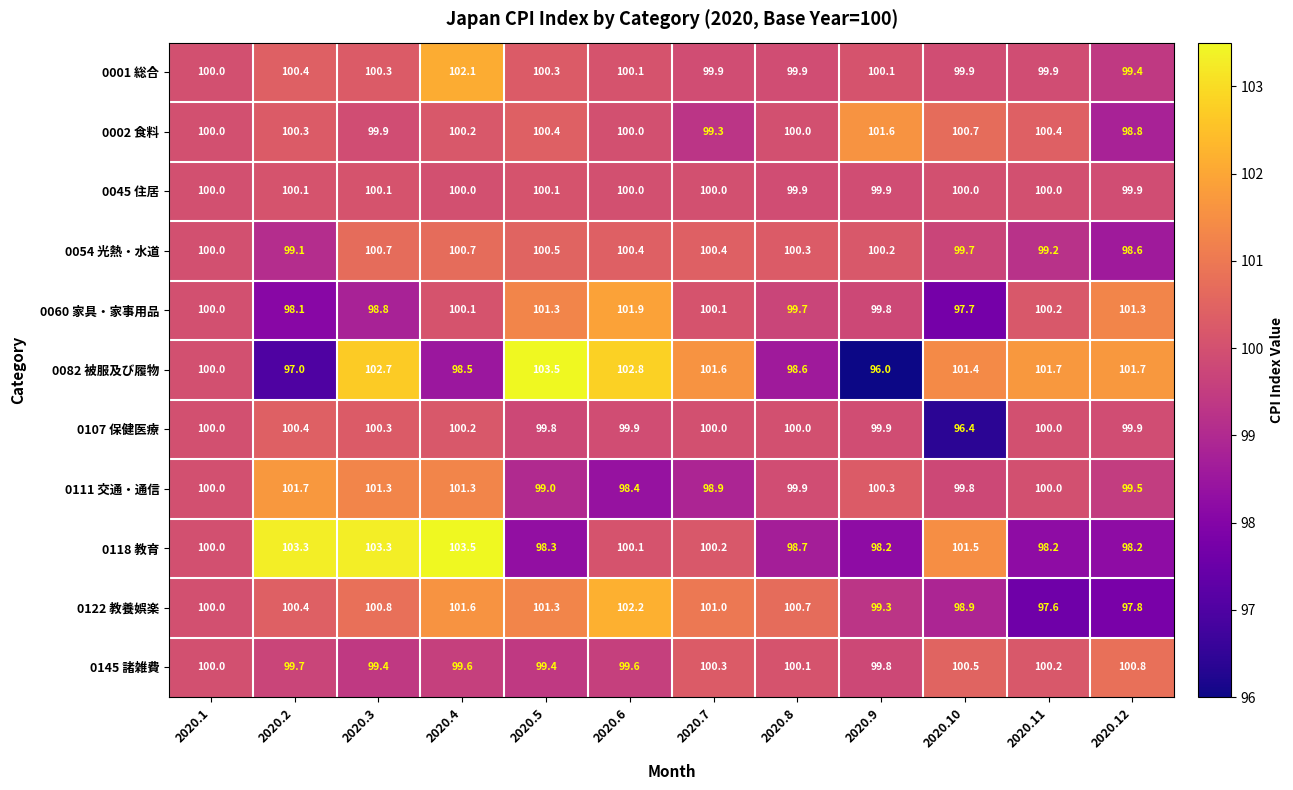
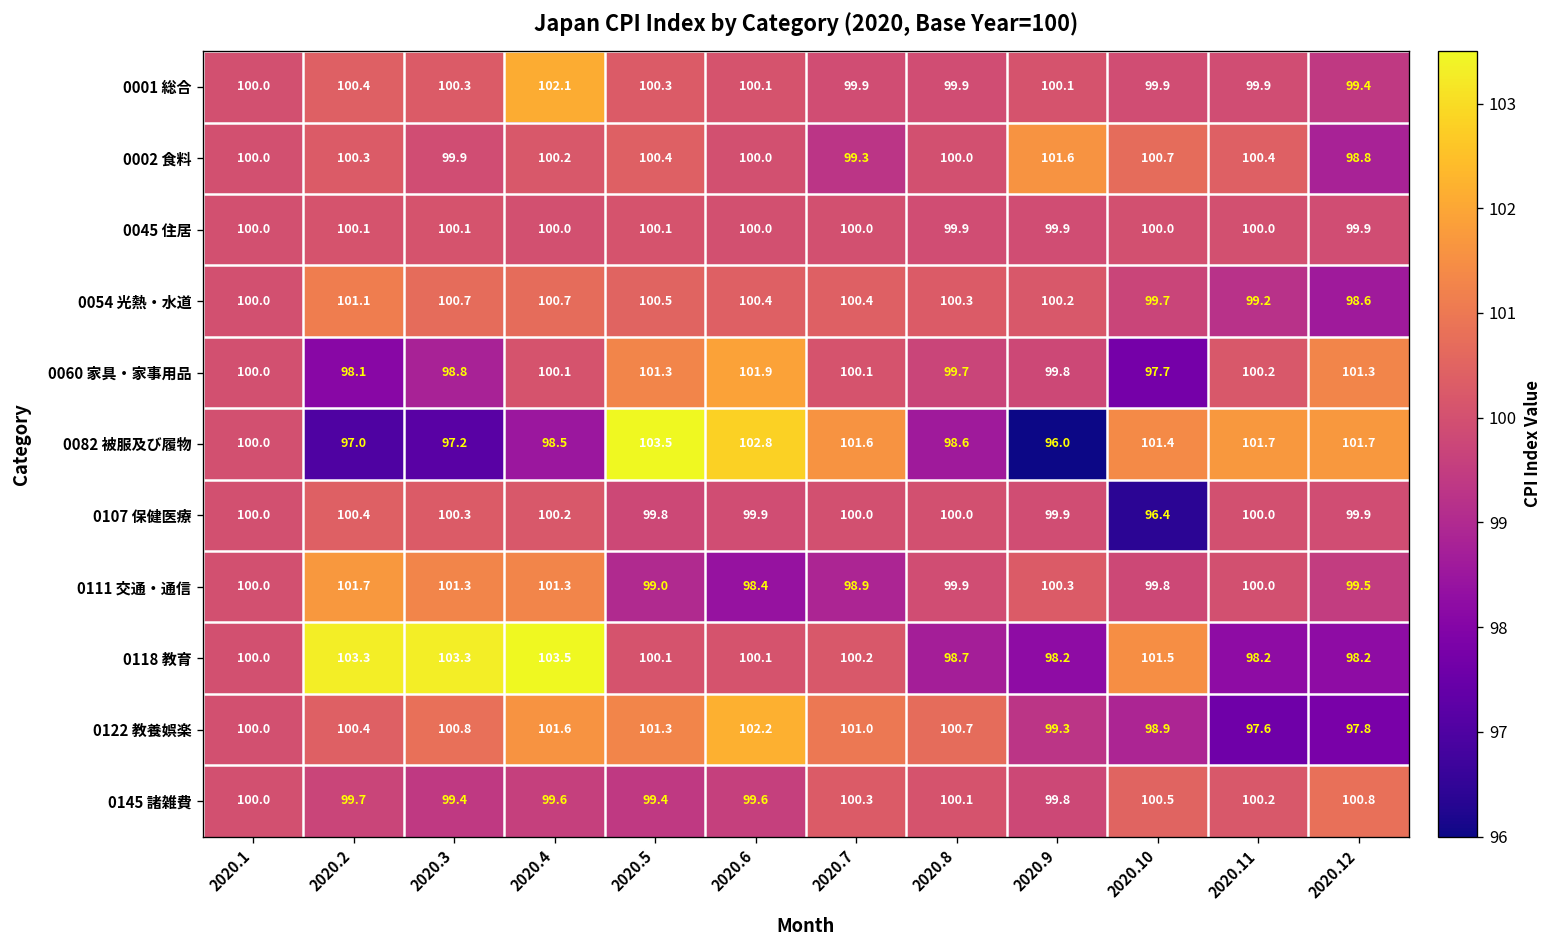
0054 光熱・水道, 2020.2: 99.1 -> 101.1
0082 被服及び履物, 2020.3: 102.7 -> 97.2
0118 教育, 2020.5: 98.3 -> 100.1
